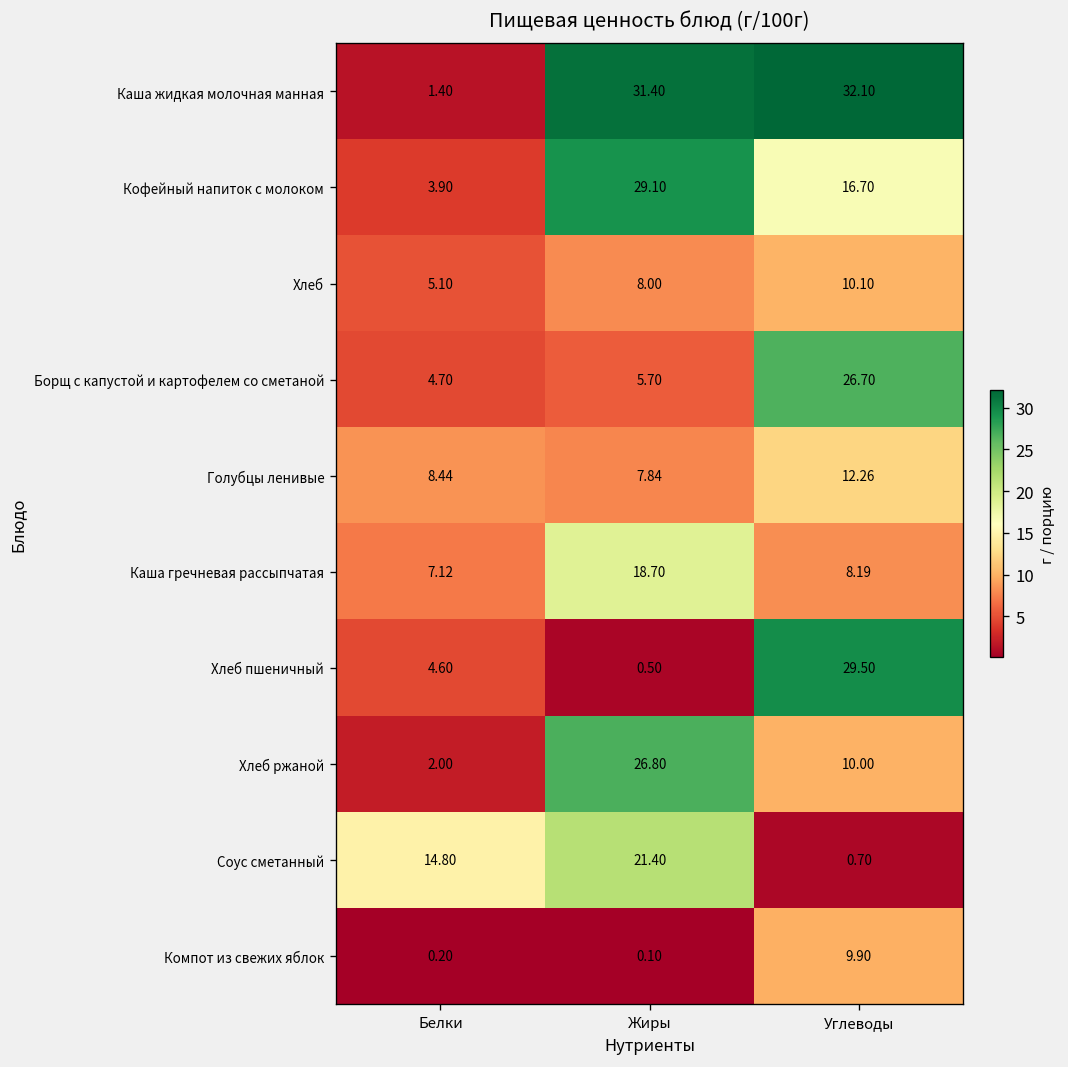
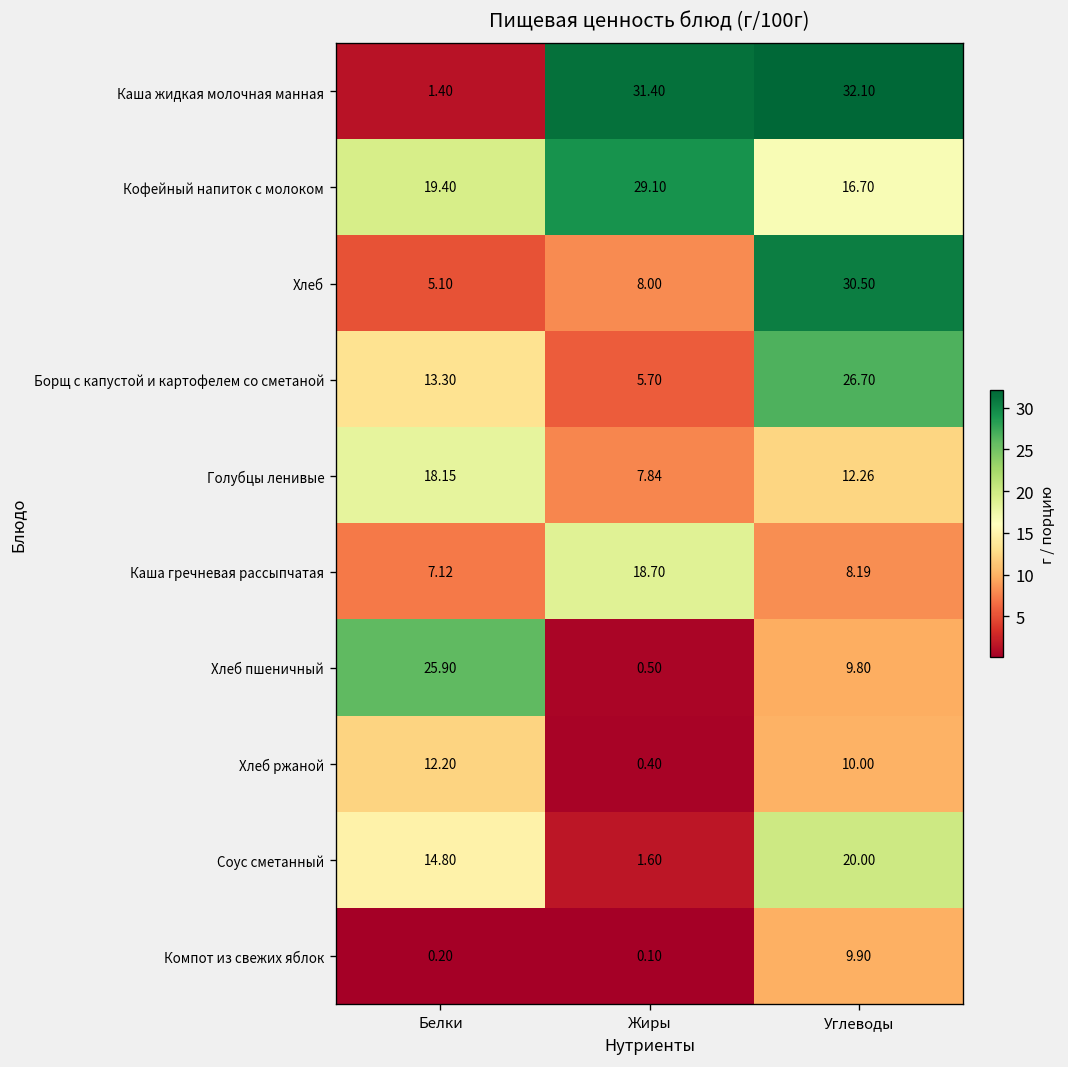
Кофейный напиток с молоком, Белки: 3.90 -> 19.40
Хлеб, Углеводы: 10.10 -> 30.50
Борщ с капустой и картофелем со сметаной, Белки: 4.70 -> 13.30
Голубцы ленивые, Белки: 8.44 -> 18.15
Хлеб пшеничный, Белки: 4.60 -> 25.90
Хлеб пшеничный, Углеводы: 29.50 -> 9.80
Хлеб ржаной, Белки: 2.00 -> 12.20
Хлеб ржаной, Жиры: 26.80 -> 0.40
Соус сметанный, Жиры: 21.40 -> 1.60
Соус сметанный, Углеводы: 0.70 -> 20.00
